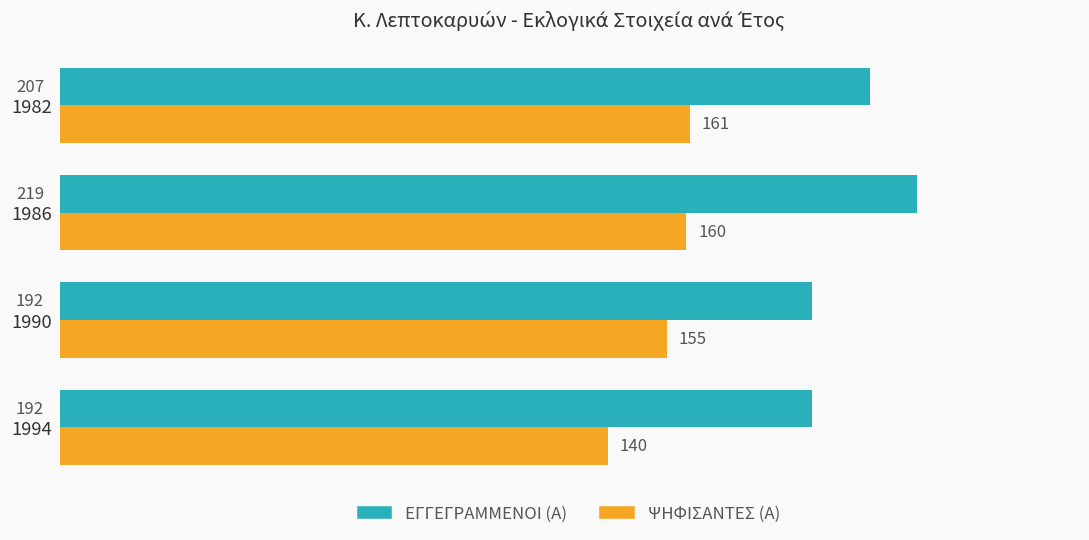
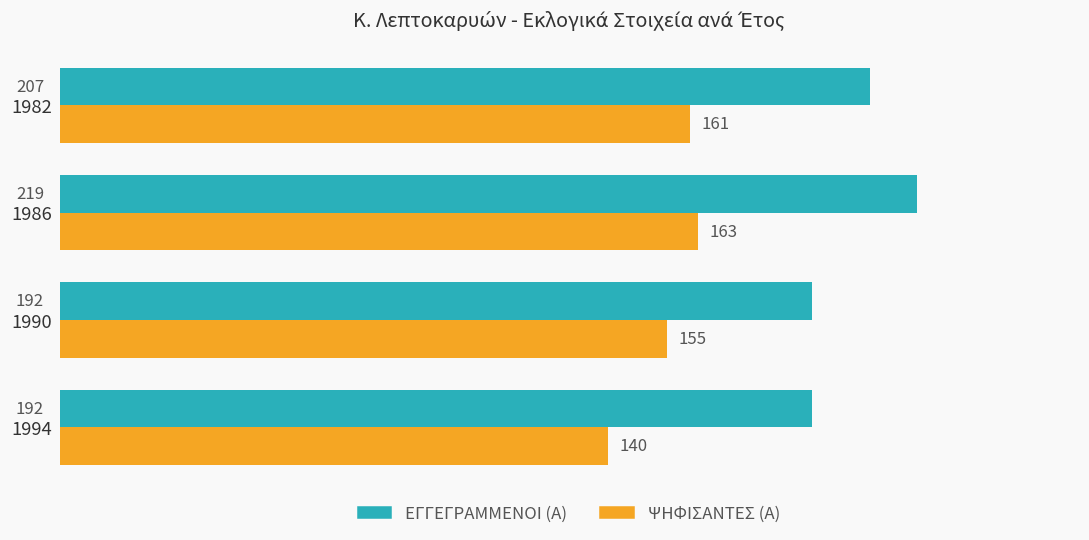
ΨΗΦΙΣΑΝΤΕΣ (Α), 1986: 160 -> 163
